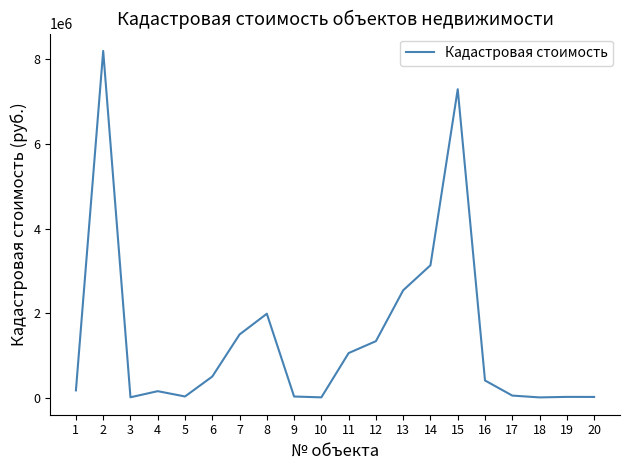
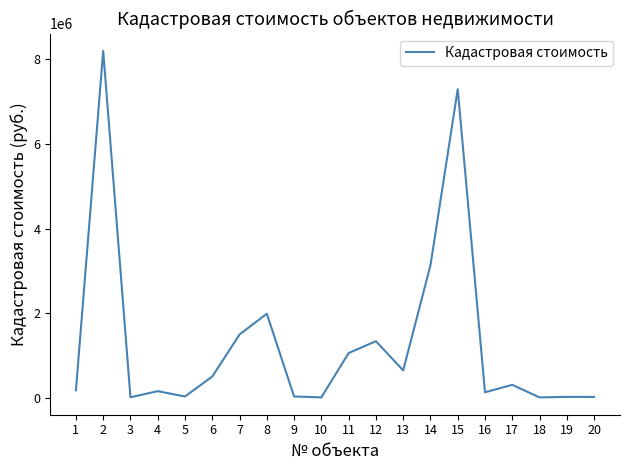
13: 2500000 -> 600000
16: 400000 -> 100000
17: 0 -> 300000
